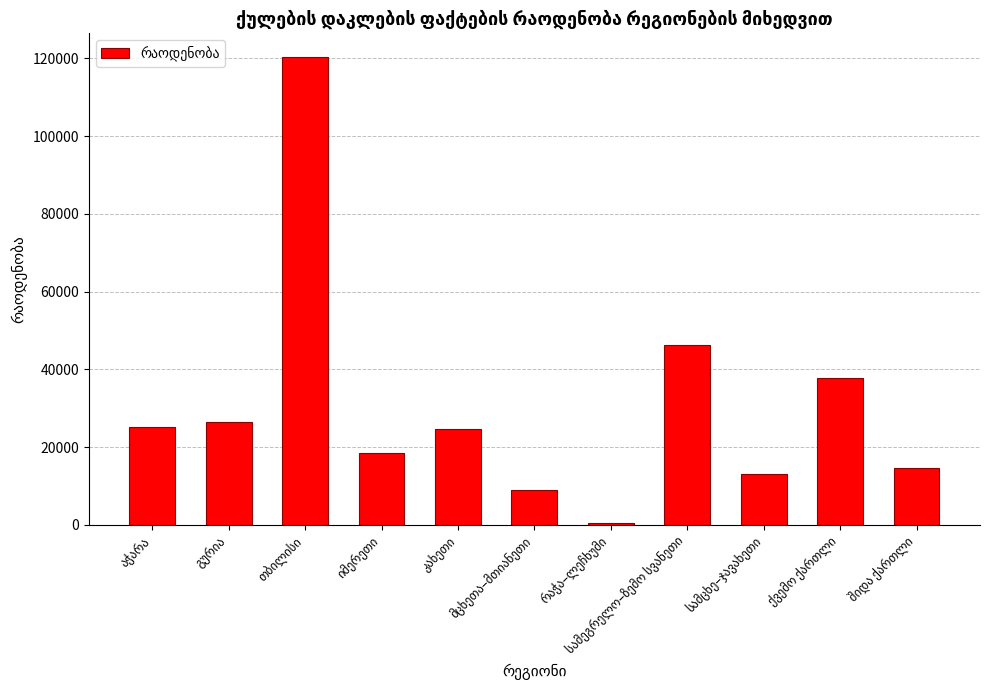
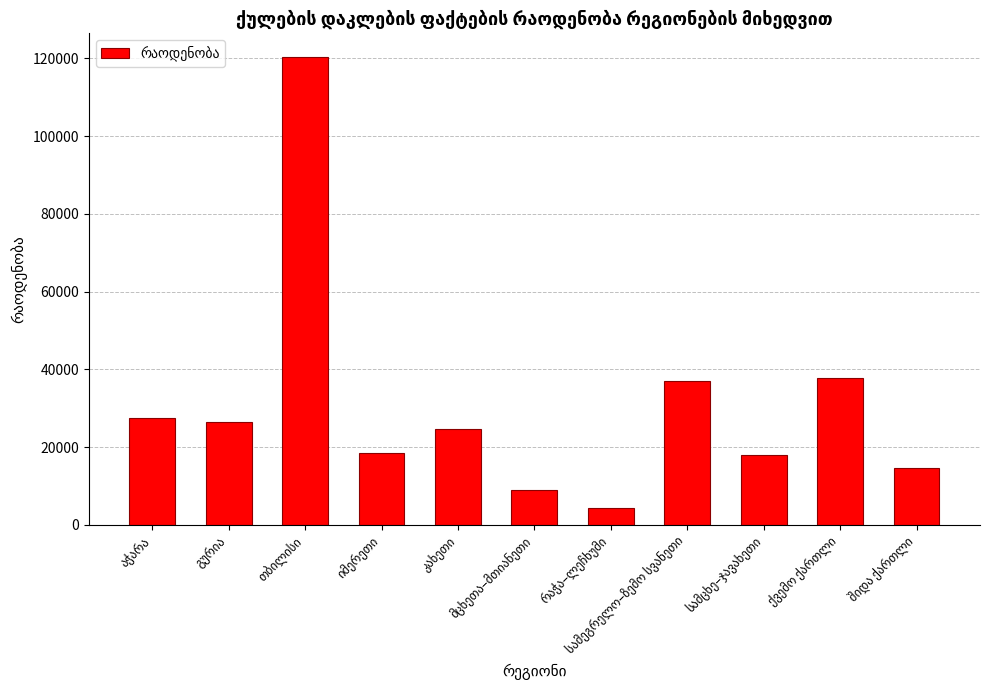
აჭარა: 25000 -> 28000
რაჭა–ლეჩხუმი: 0 -> 4000
სამეგრელო–ზემო სვანეთი: 46000 -> 37000
სამცხე–ჯავახეთი: 13000 -> 18000
